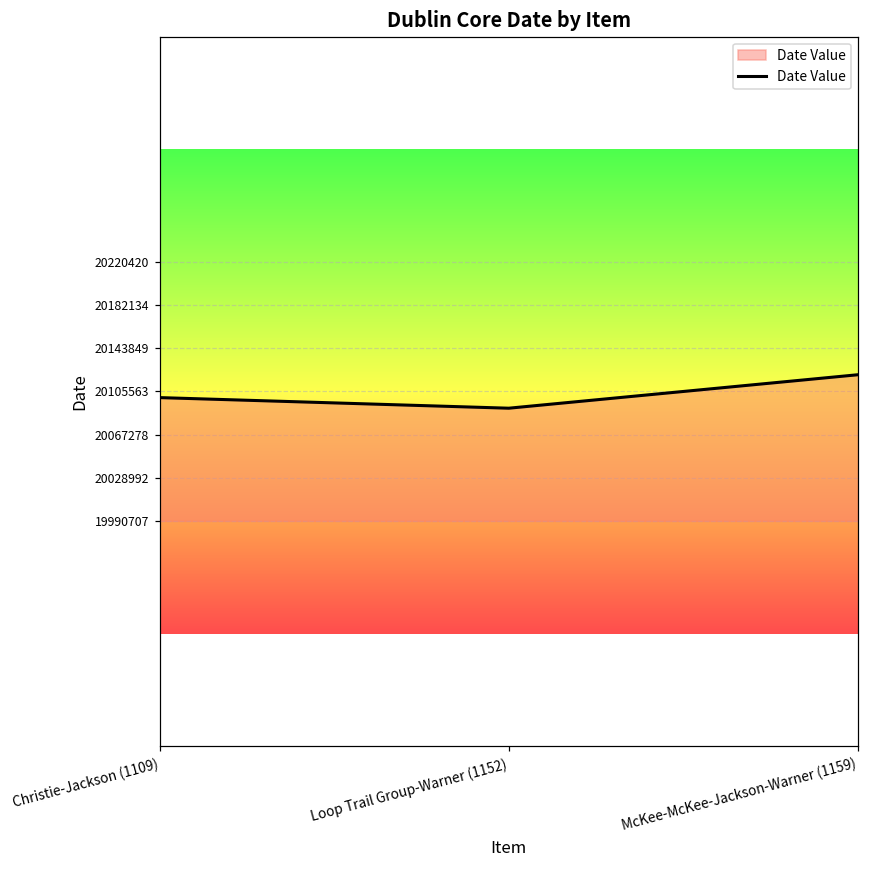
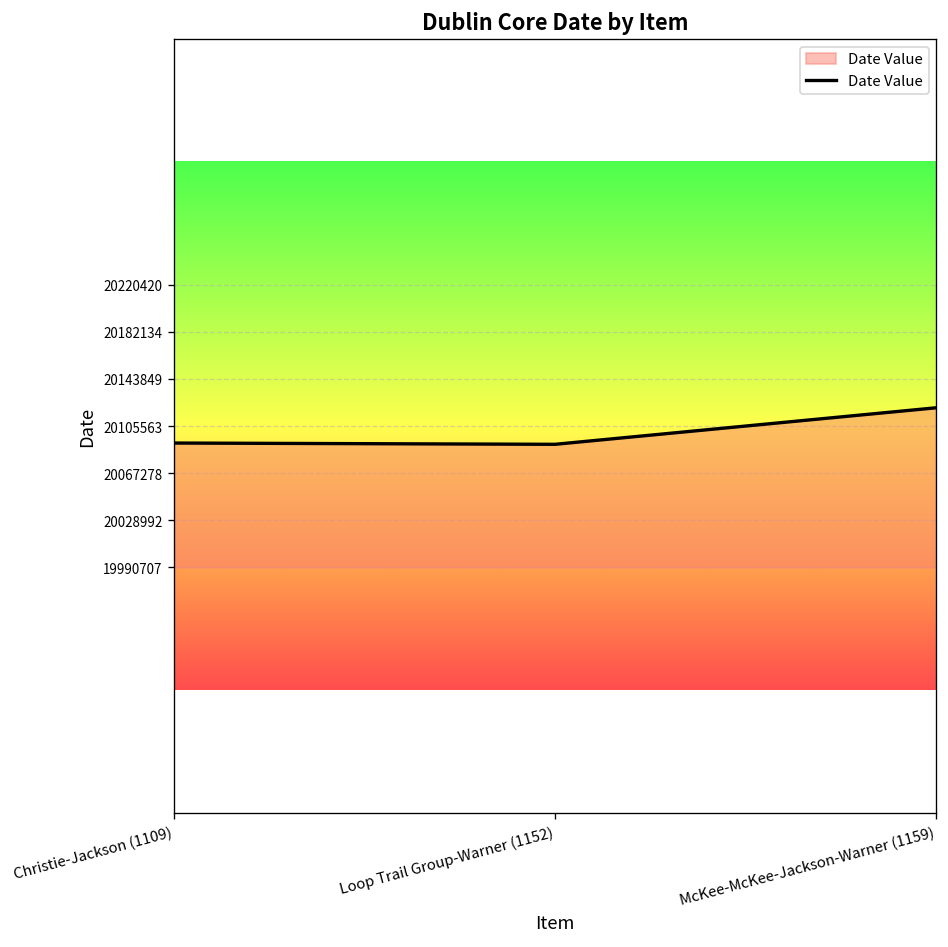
Christie-Jackson (1109): 20100000 -> 20092000
